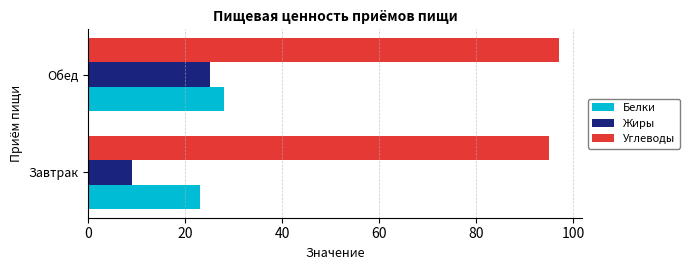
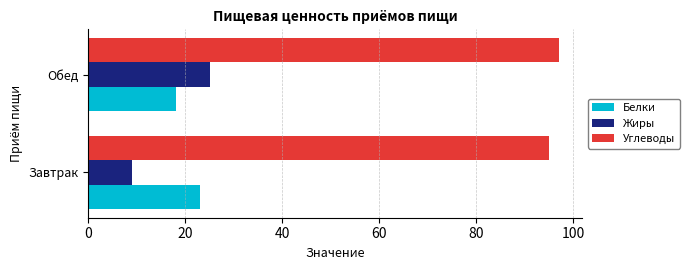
Белки, Обед: 28 -> 18
